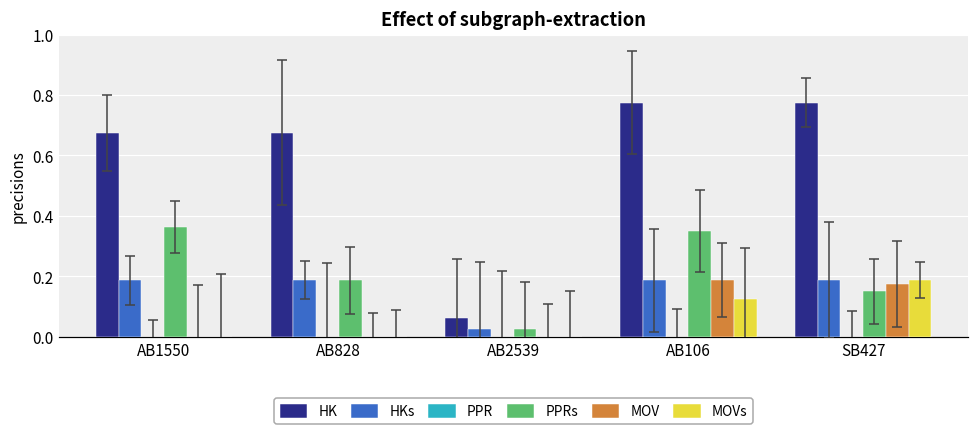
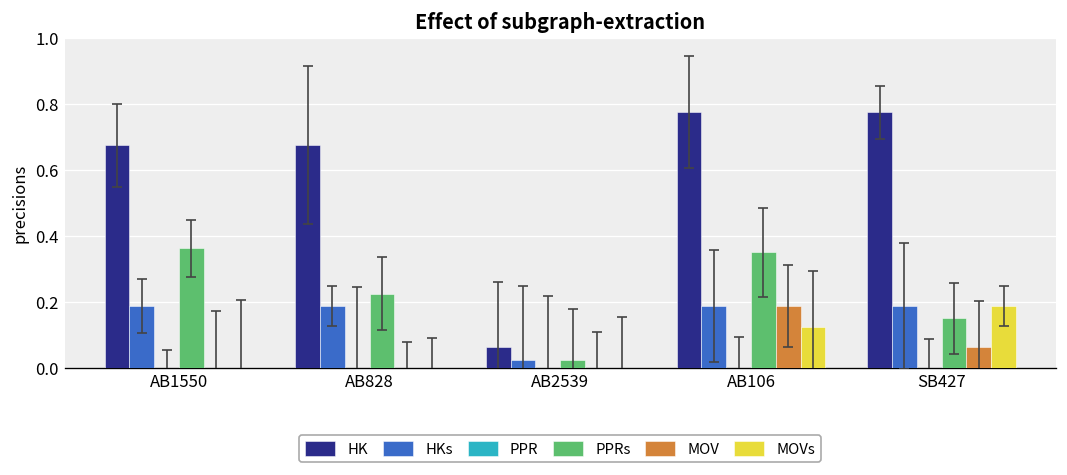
PPRs, AB828: 0.19 -> 0.23
MOV, SB427: 0.18 -> 0.06
